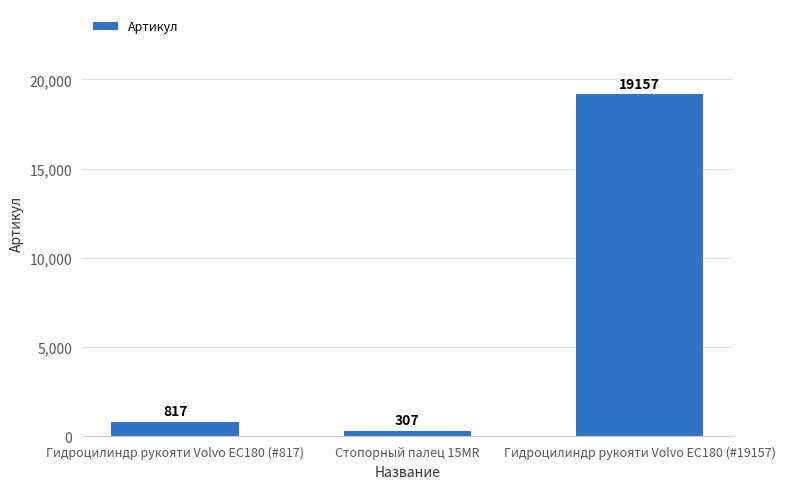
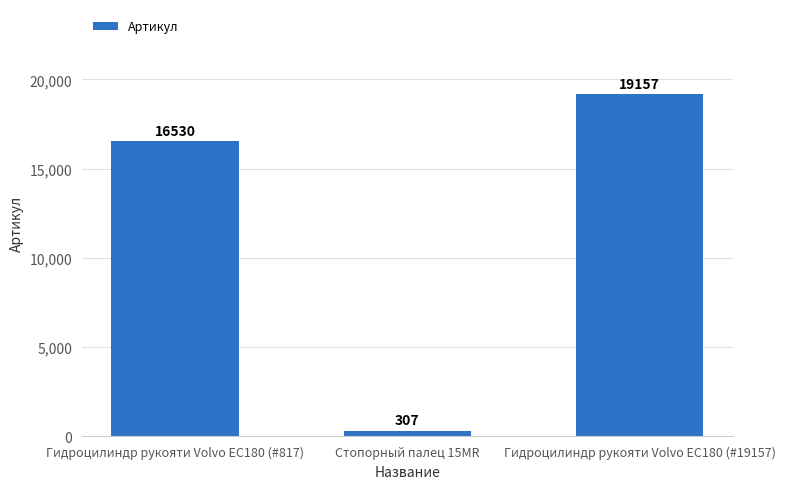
Гидроцилиндр рукояти Volvo EC180 (#817): 817 -> 16530
